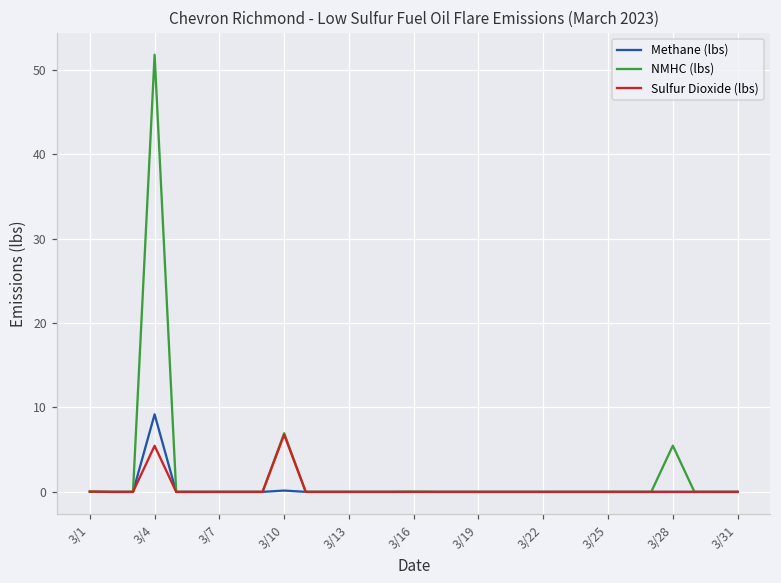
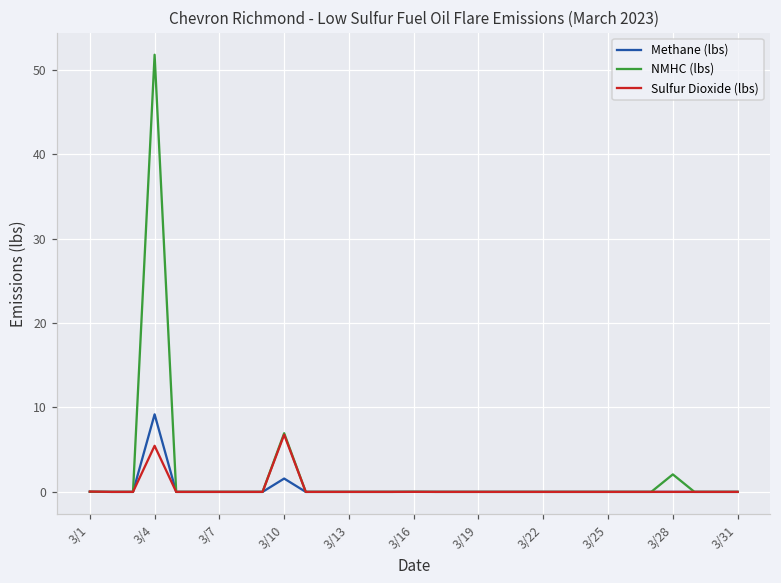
Methane (lbs), 3/10: 0 -> 2
NMHC (lbs), 3/28: 5 -> 2
